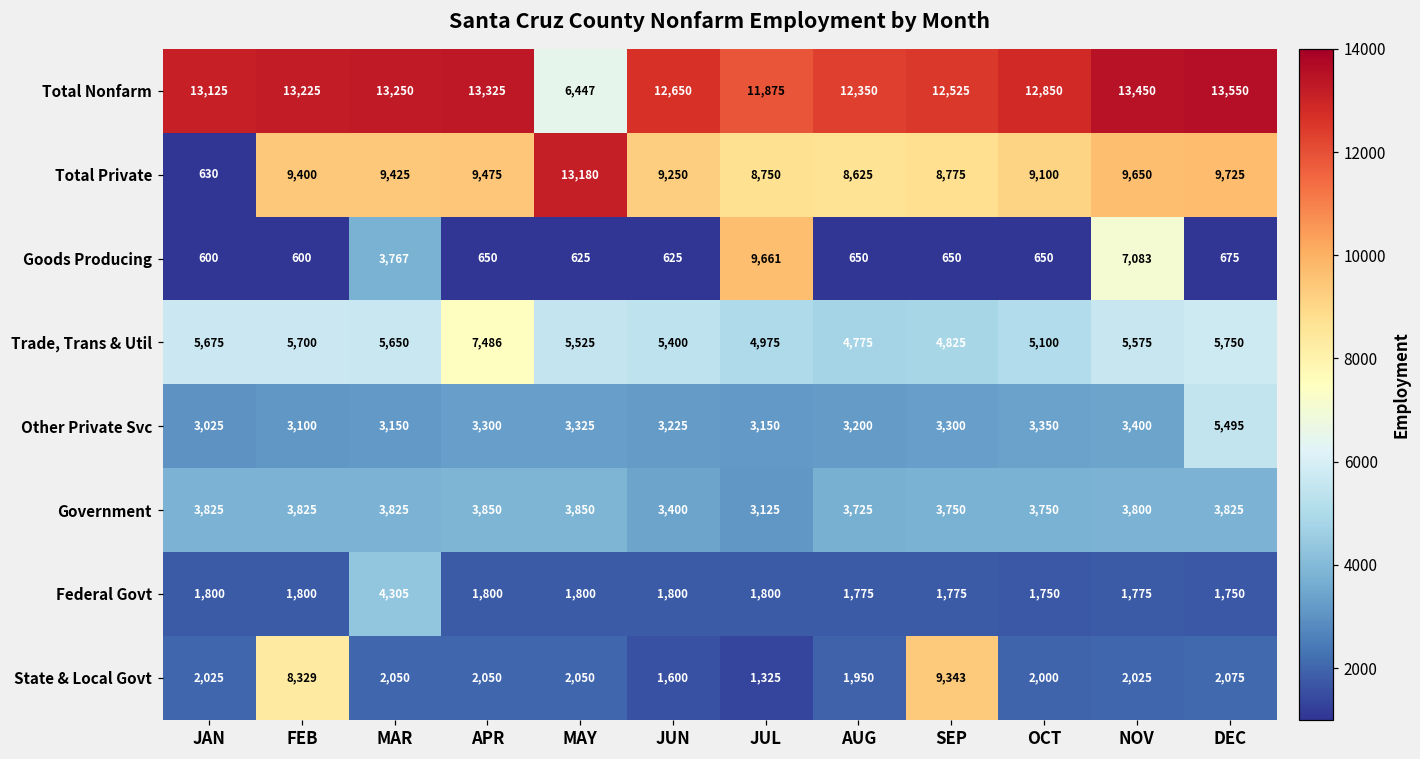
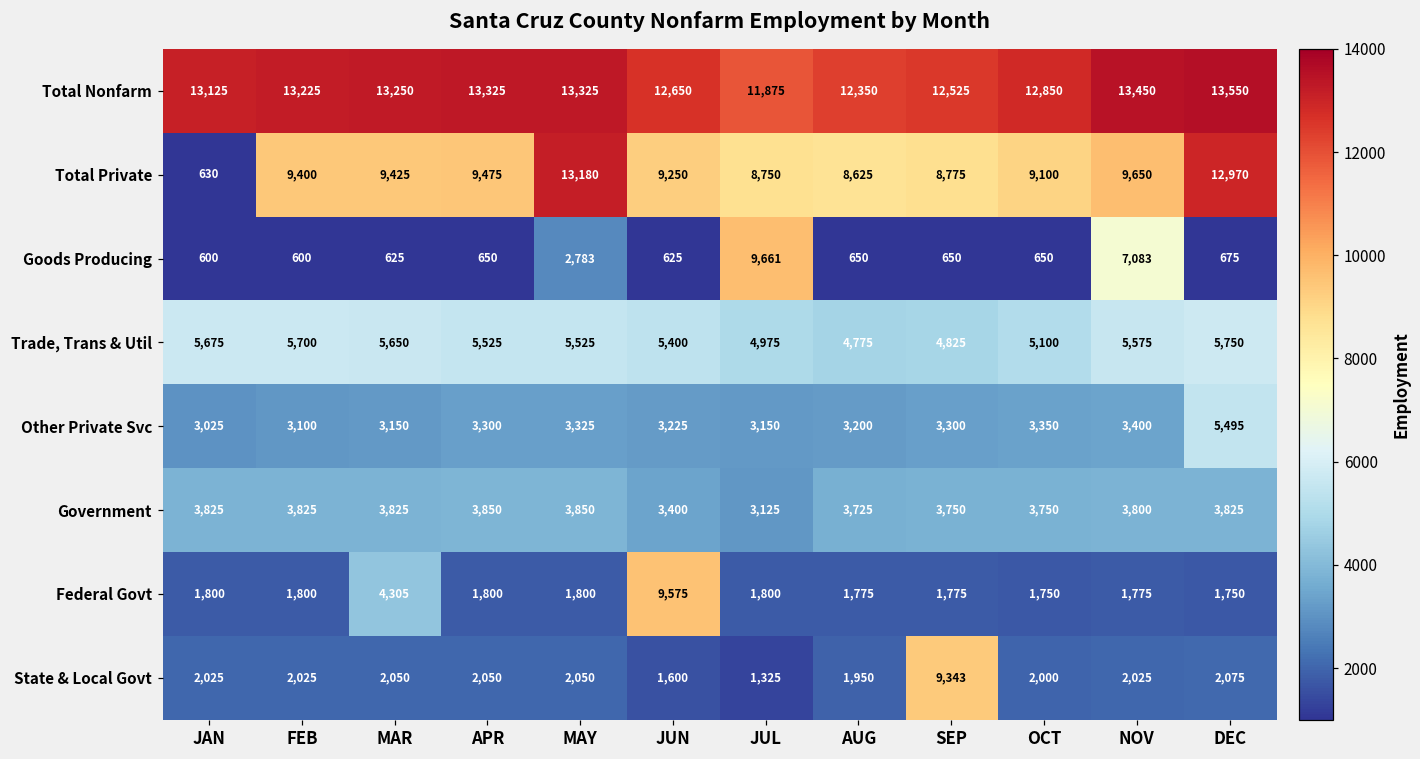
Total Nonfarm, MAY: 6,447 -> 13,325
Total Private, DEC: 9,725 -> 12,970
Goods Producing, MAR: 3,767 -> 625
Goods Producing, MAY: 625 -> 2,783
Trade, Trans & Util, APR: 7,486 -> 5,525
Federal Govt, JUN: 1,800 -> 9,575
State & Local Govt, FEB: 8,329 -> 2,025
